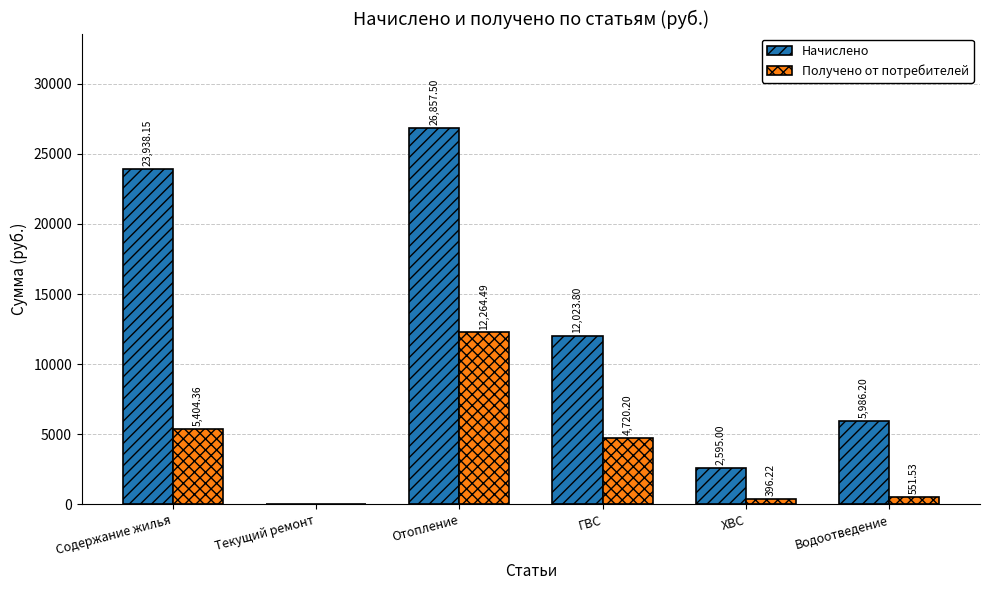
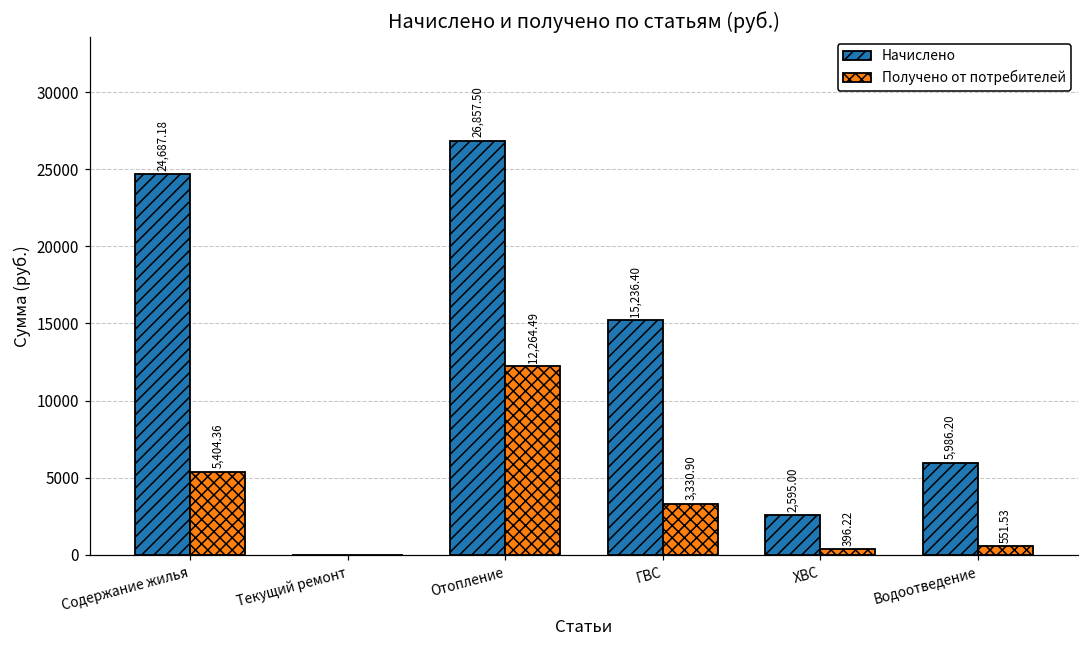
Начислено, Содержание жилья: 23,938.15 -> 24,687.18
Начислено, ГВС: 12,023.80 -> 15,236.40
Получено от потребителей, ГВС: 4,720.20 -> 3,330.90
